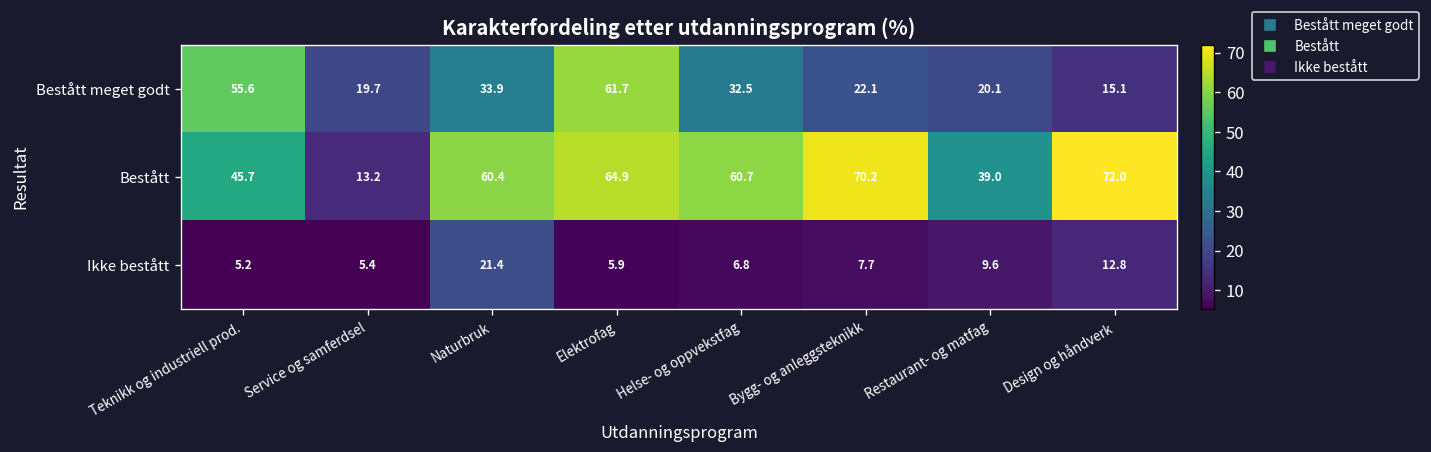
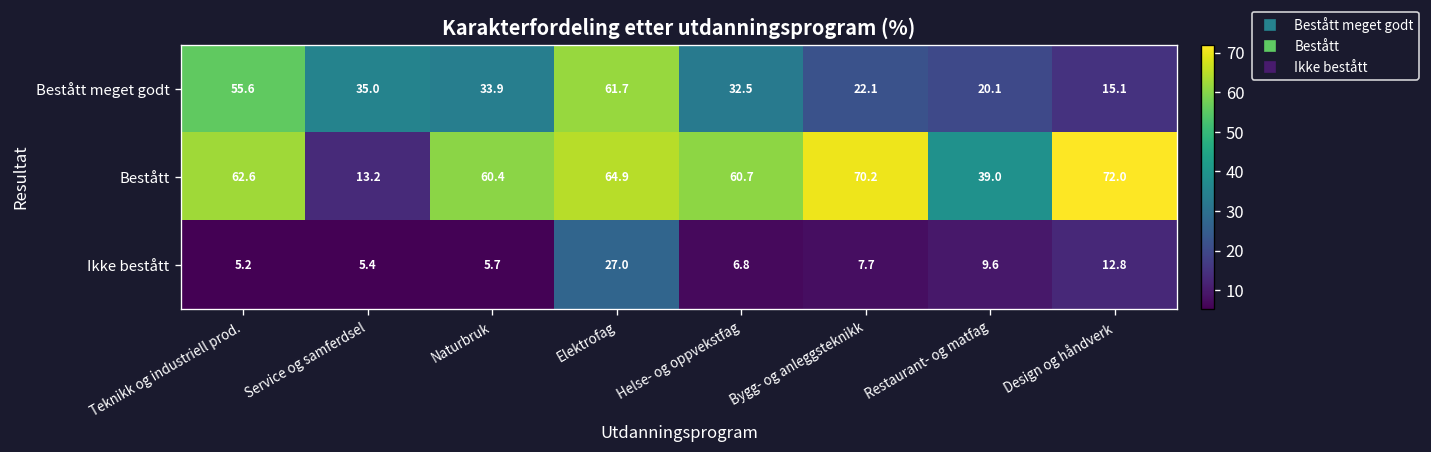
Bestått meget godt, Service og samferdsel: 19.7 -> 35.0
Bestått, Teknikk og industriell prod.: 45.7 -> 62.6
Ikke bestått, Naturbruk: 21.4 -> 5.7
Ikke bestått, Elektrofag: 5.9 -> 27.0
